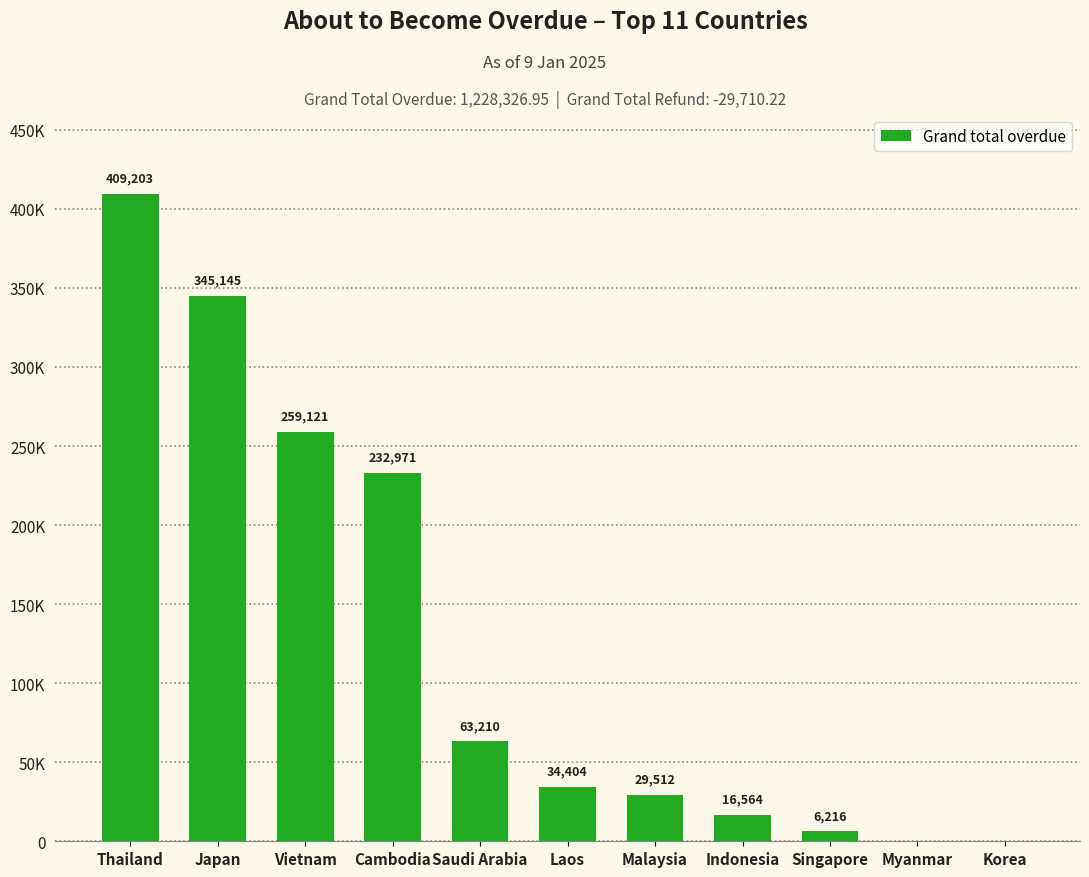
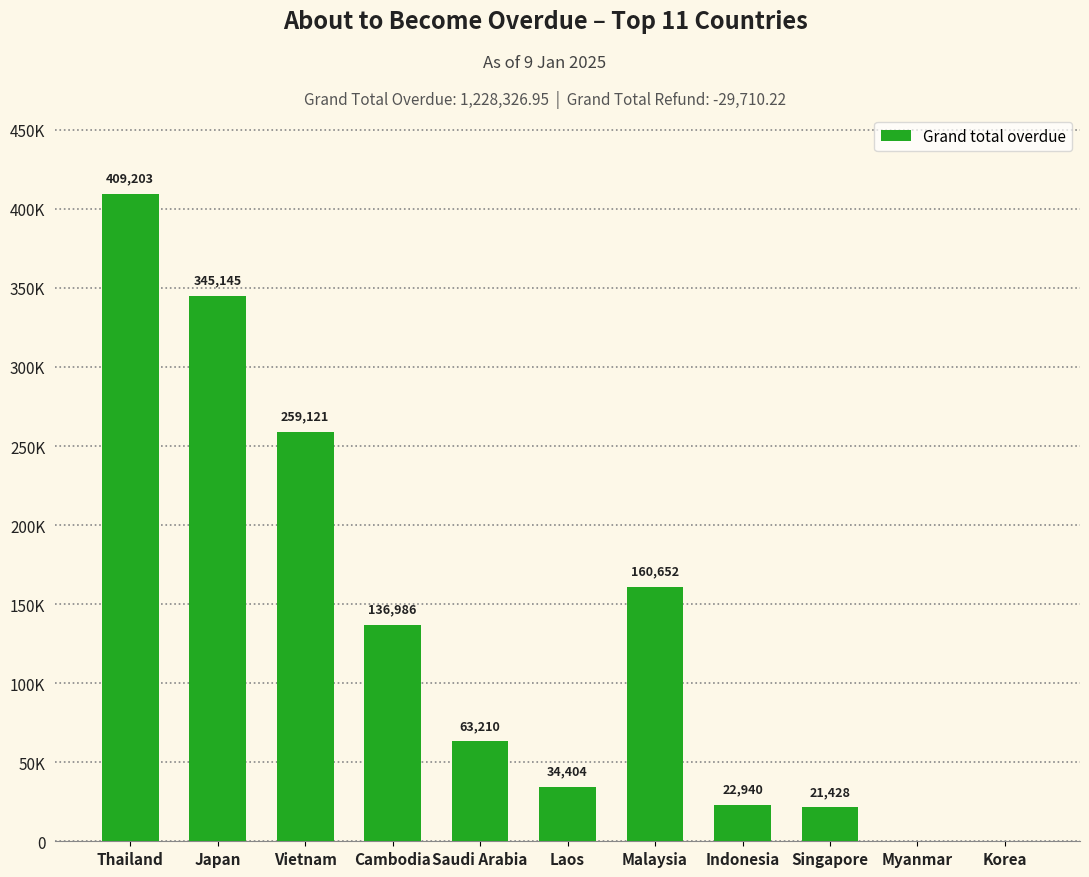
Cambodia: 232,971 -> 136,986
Malaysia: 29,512 -> 160,652
Indonesia: 16,564 -> 22,940
Singapore: 6,216 -> 21,428
